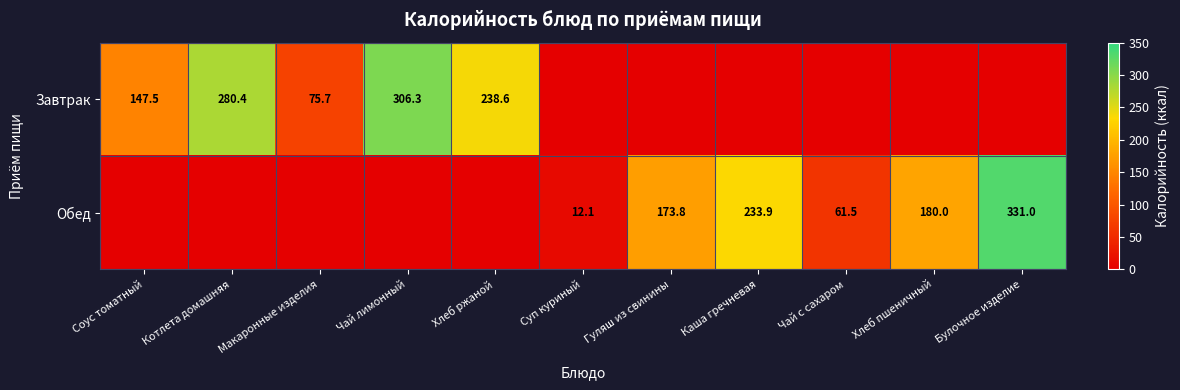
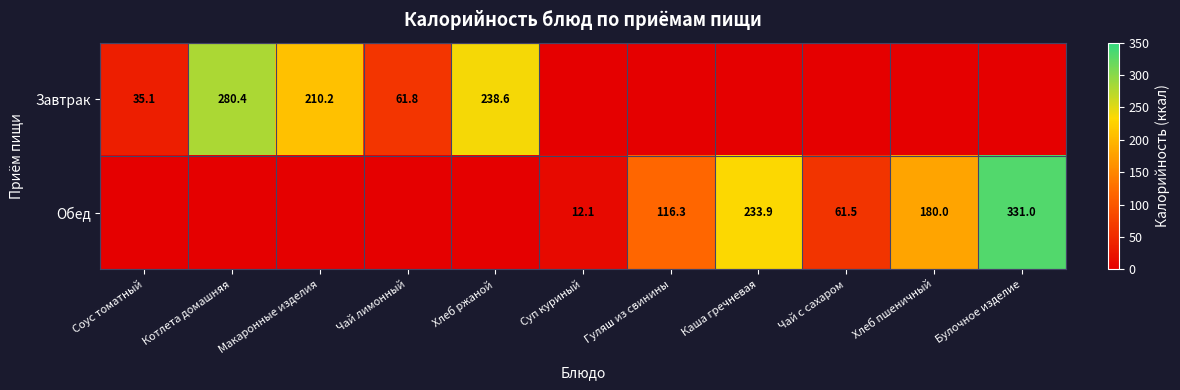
Завтрак, Соус томатный: 147.5 -> 35.1
Завтрак, Макаронные изделия: 75.7 -> 210.2
Завтрак, Чай лимонный: 306.3 -> 61.8
Обед, Гуляш из свинины: 173.8 -> 116.3
